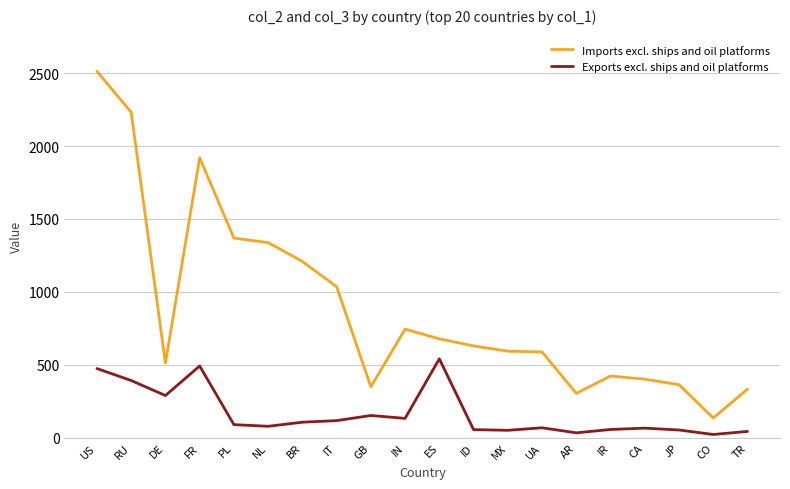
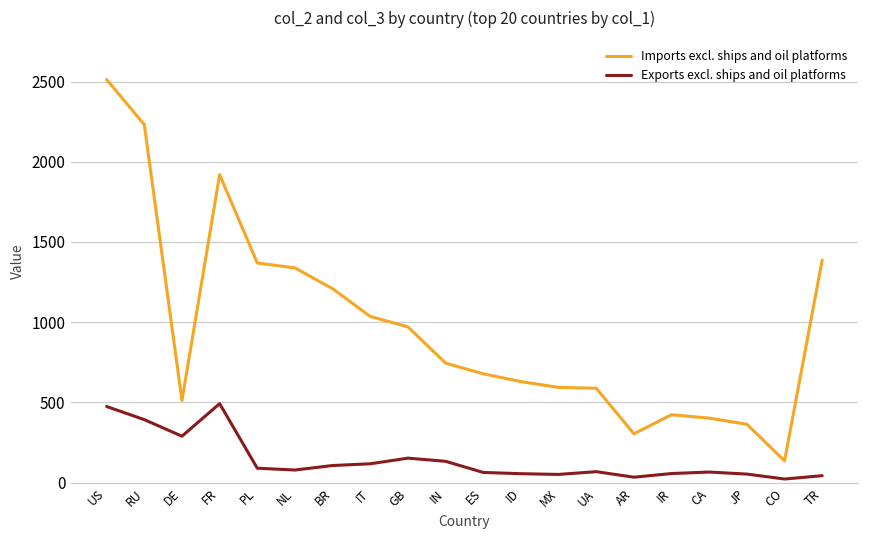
Imports excl. ships and oil platforms, GB: 350 -> 970
Exports excl. ships and oil platforms, ES: 540 -> 60
Imports excl. ships and oil platforms, TR: 330 -> 1390
